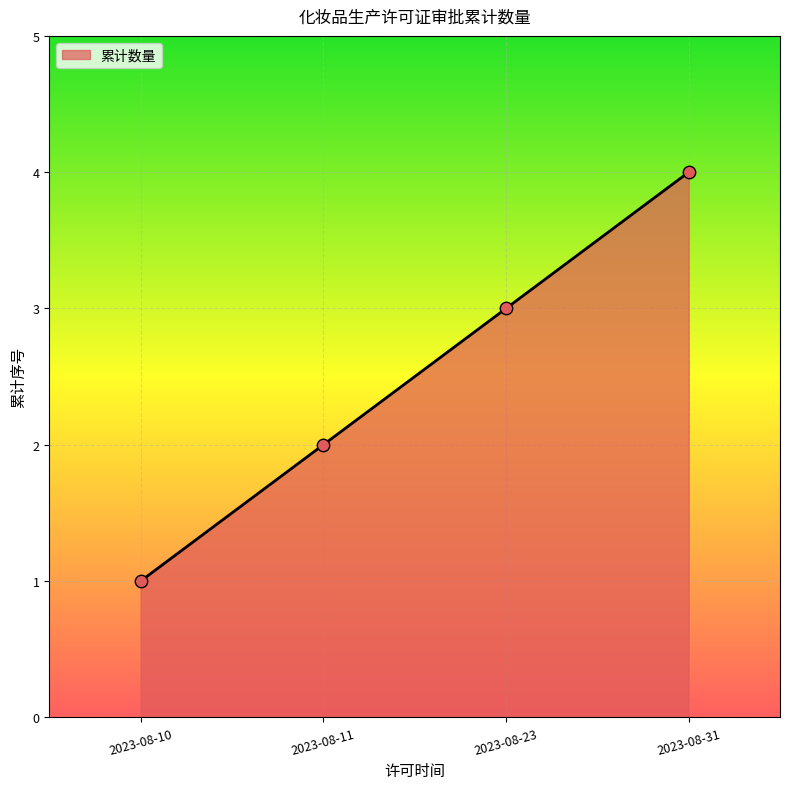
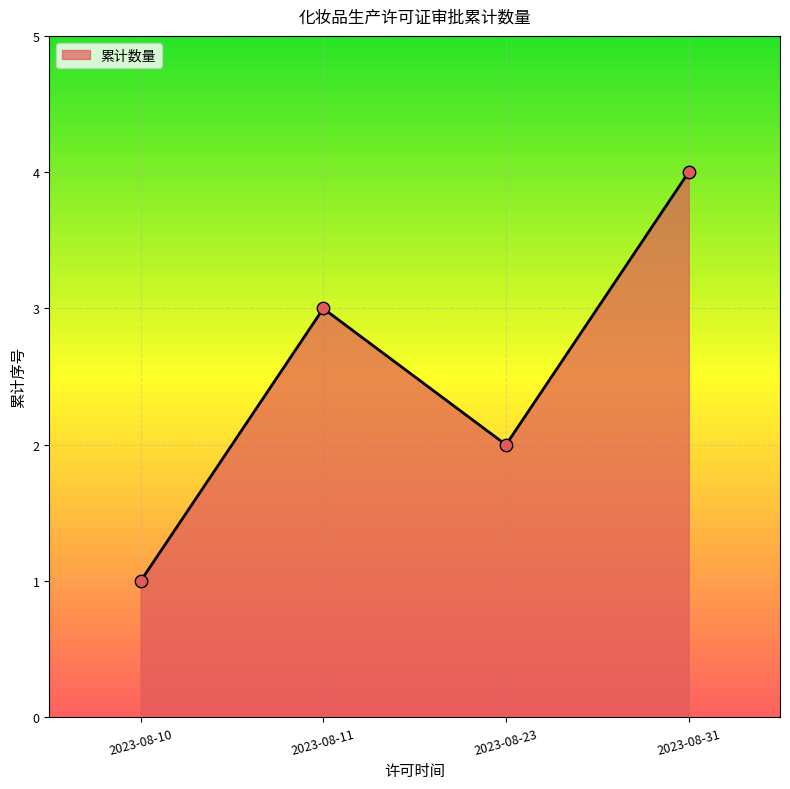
2023-08-11: 2 -> 3
2023-08-23: 3 -> 2
